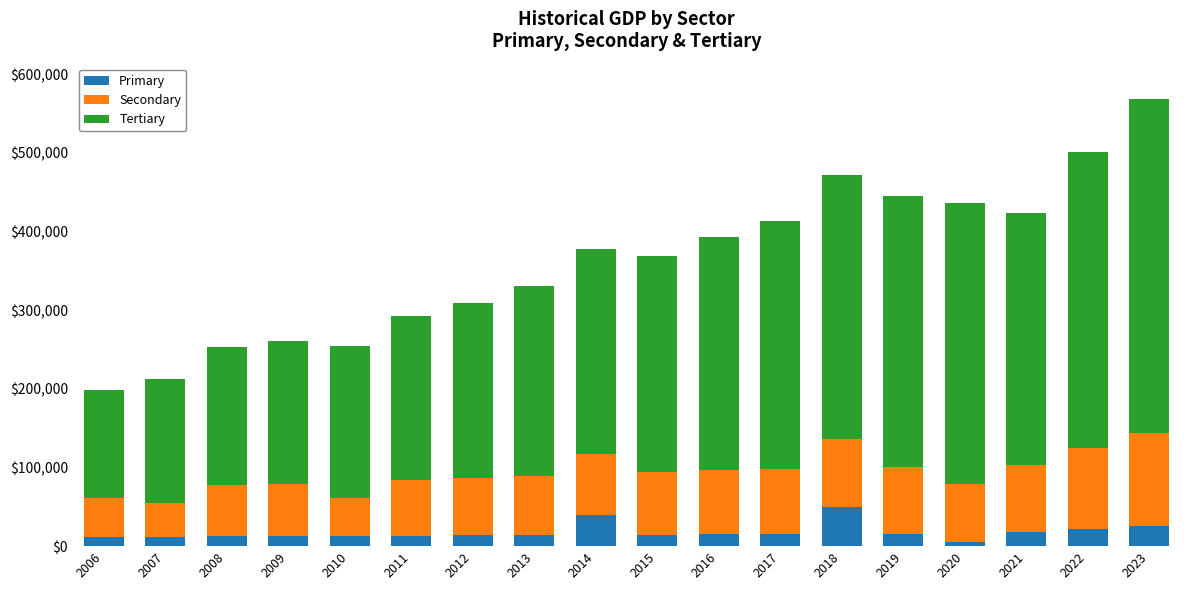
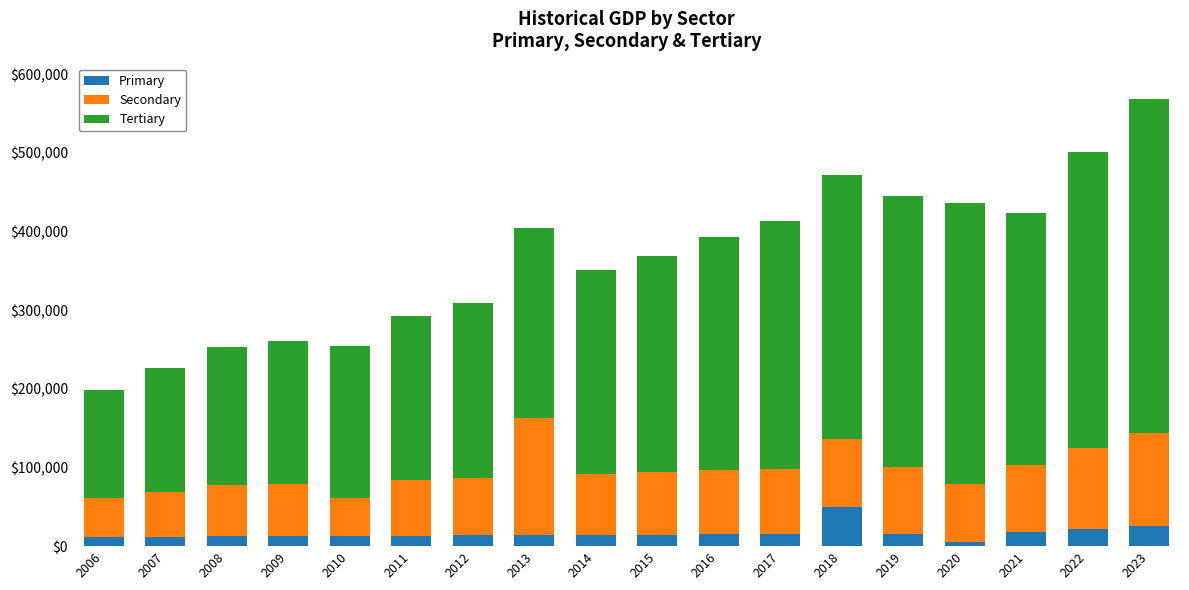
Secondary, 2007: $40,000 -> $60,000
Secondary, 2013: $80,000 -> $150,000
Primary, 2014: $40,000 -> $10,000
